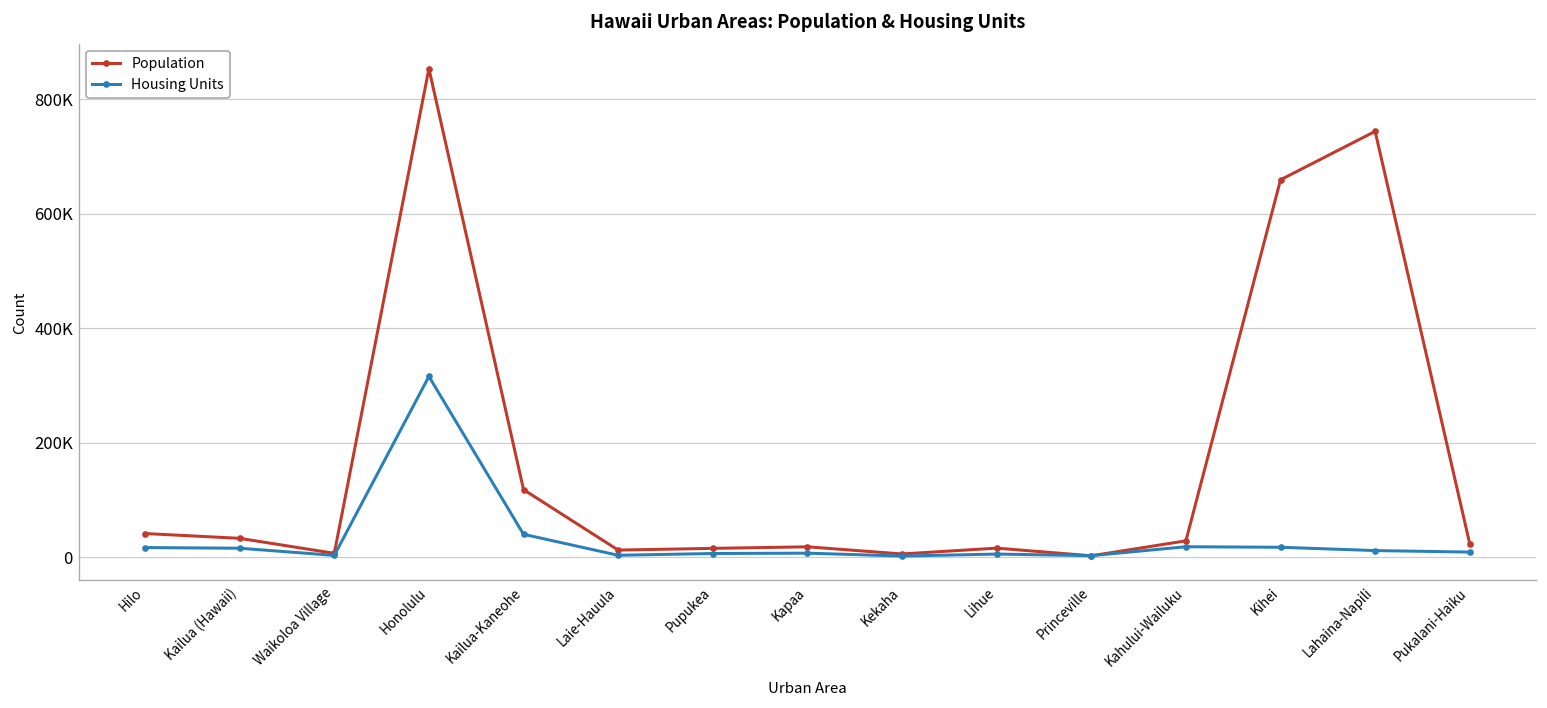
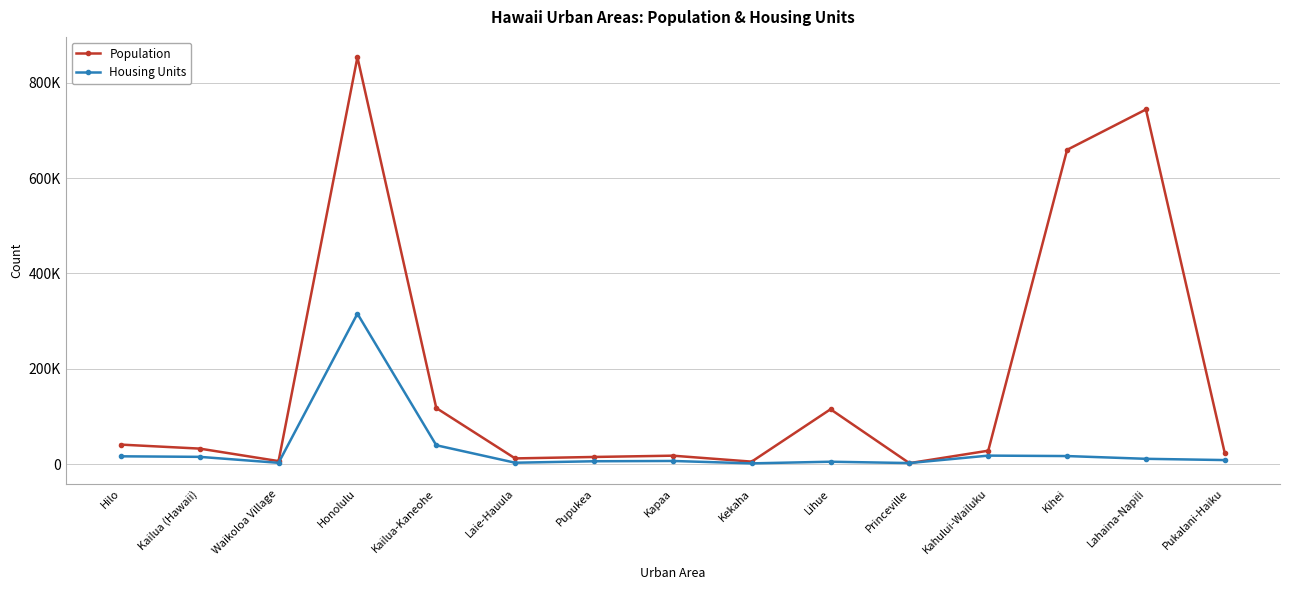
Population, Lihue: 20000 -> 120000
